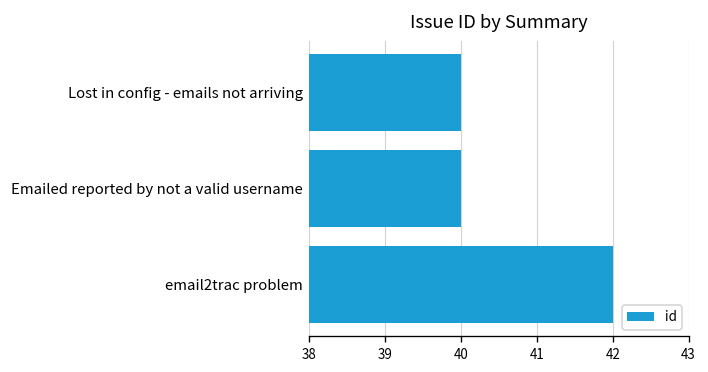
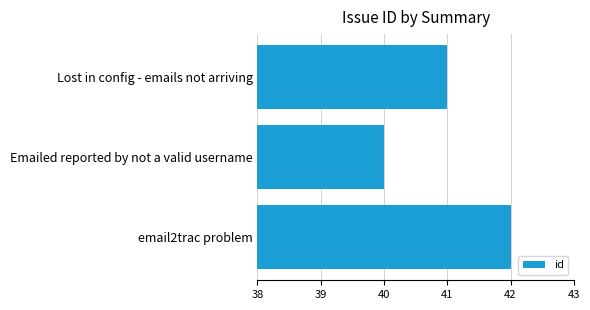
Lost in config - emails not arriving: 40 -> 41
